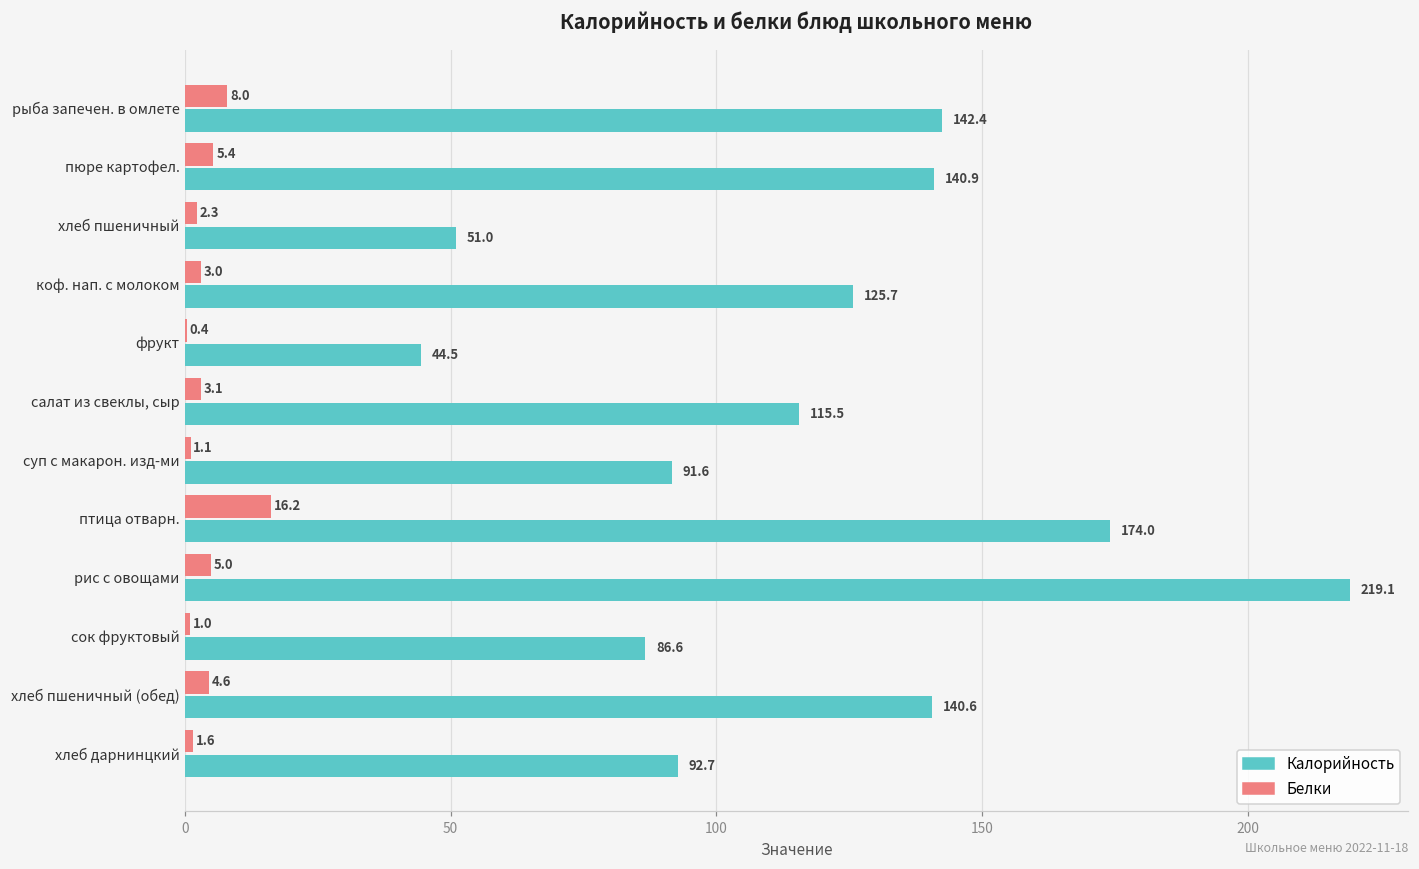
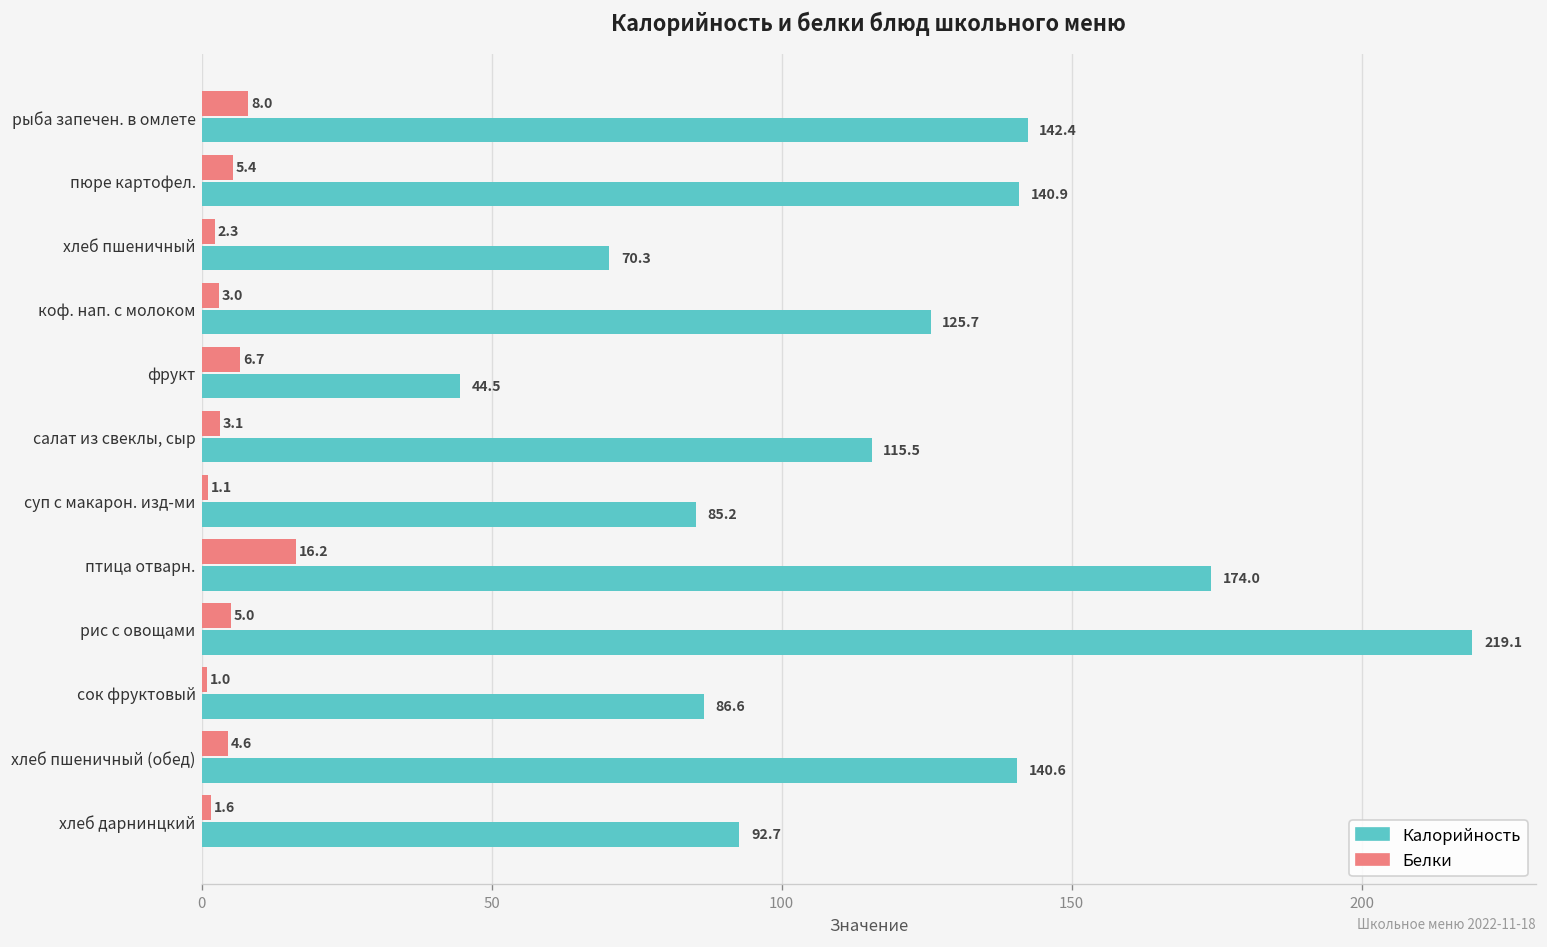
Калорийность, хлеб пшеничный: 51.0 -> 70.3
Белки, фрукт: 0.4 -> 6.7
Калорийность, суп с макарон. изд-ми: 91.6 -> 85.2
